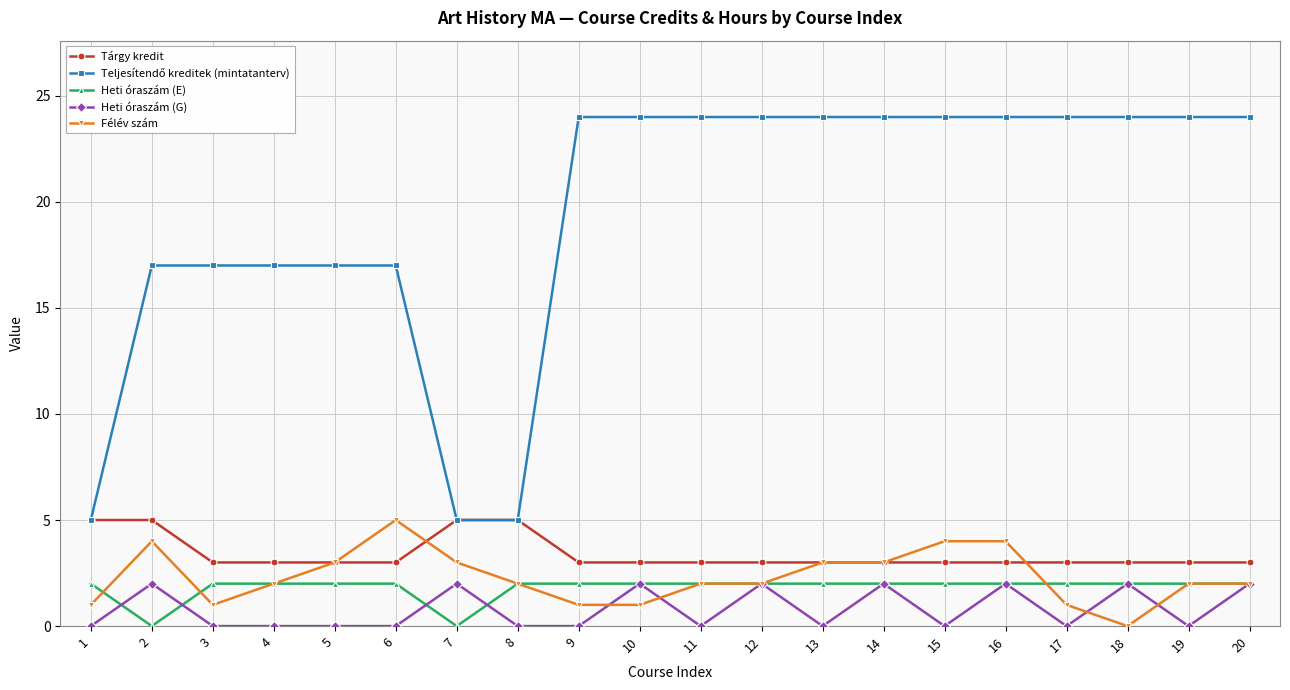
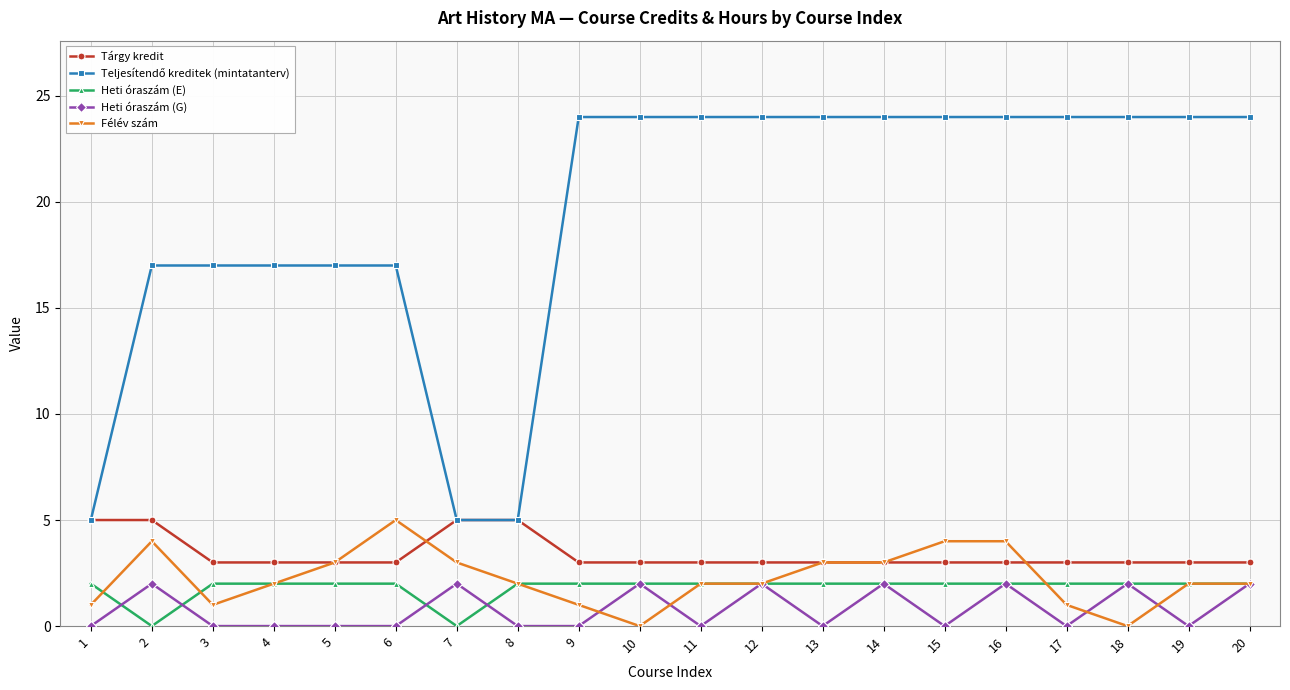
Félév szám, 10: 1 -> 0
